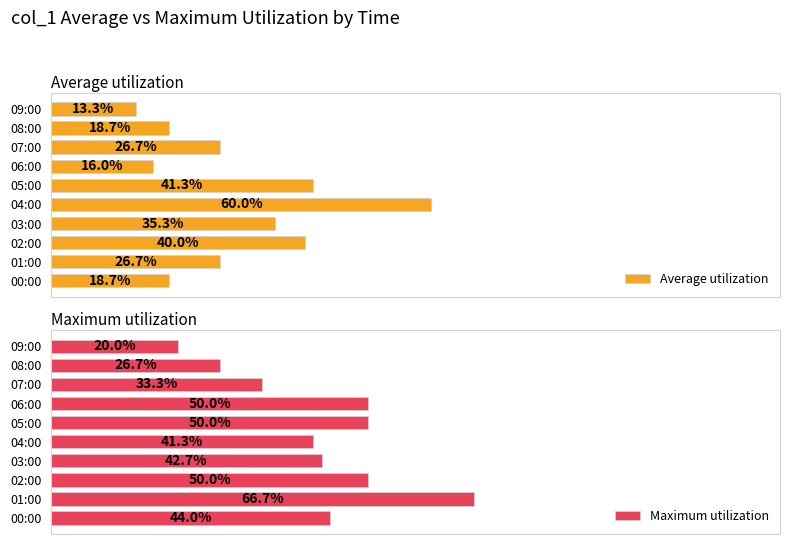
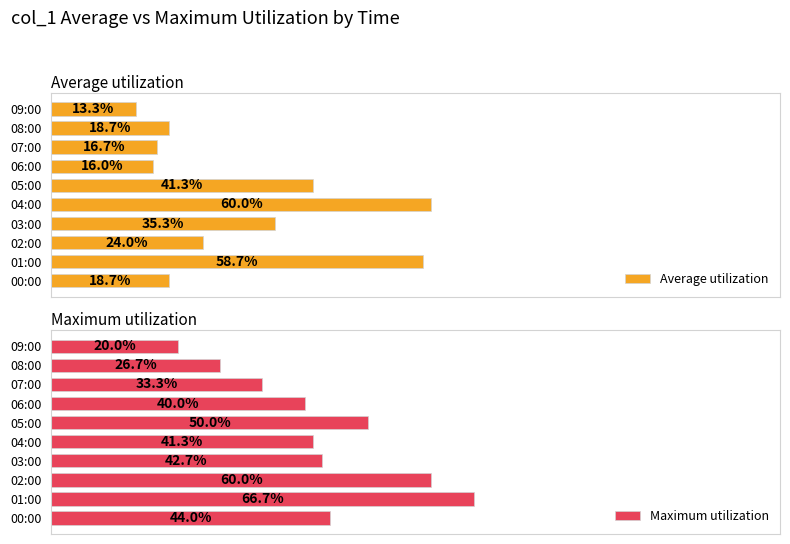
Average utilization, 07:00: 26.7% -> 16.7%
Average utilization, 02:00: 40.0% -> 24.0%
Average utilization, 01:00: 26.7% -> 58.7%
Maximum utilization, 06:00: 50.0% -> 40.0%
Maximum utilization, 02:00: 50.0% -> 60.0%
